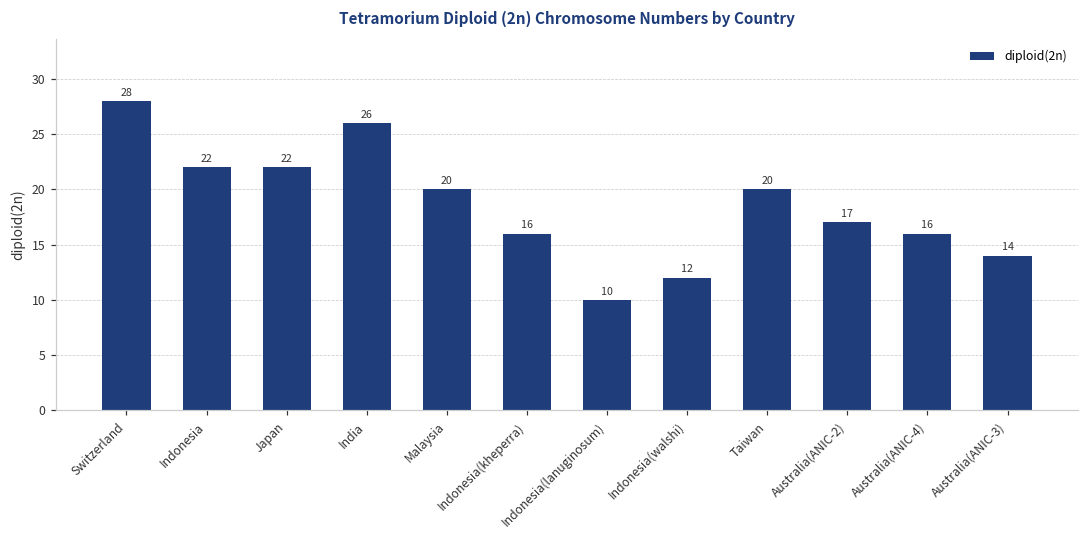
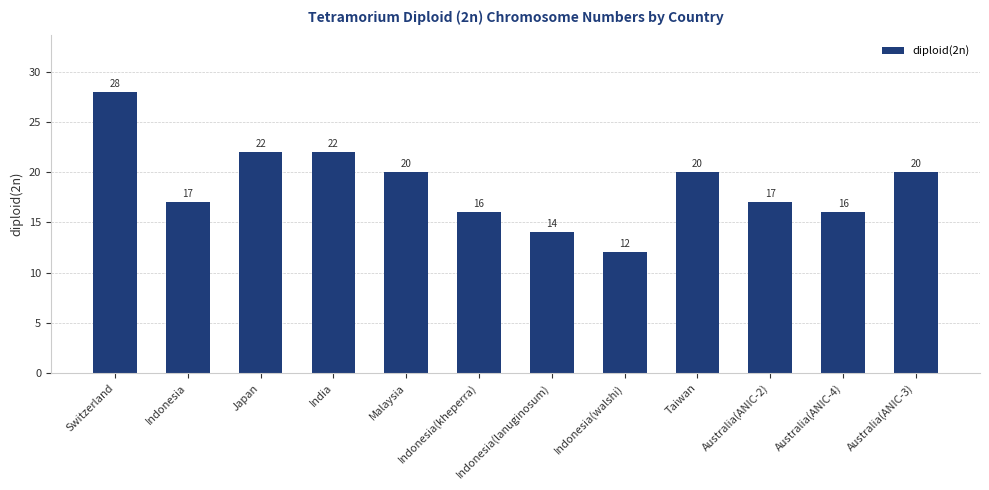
Indonesia: 22 -> 17
India: 26 -> 22
Indonesia(lanuginosum): 10 -> 14
Australia(ANIC-3): 14 -> 20
